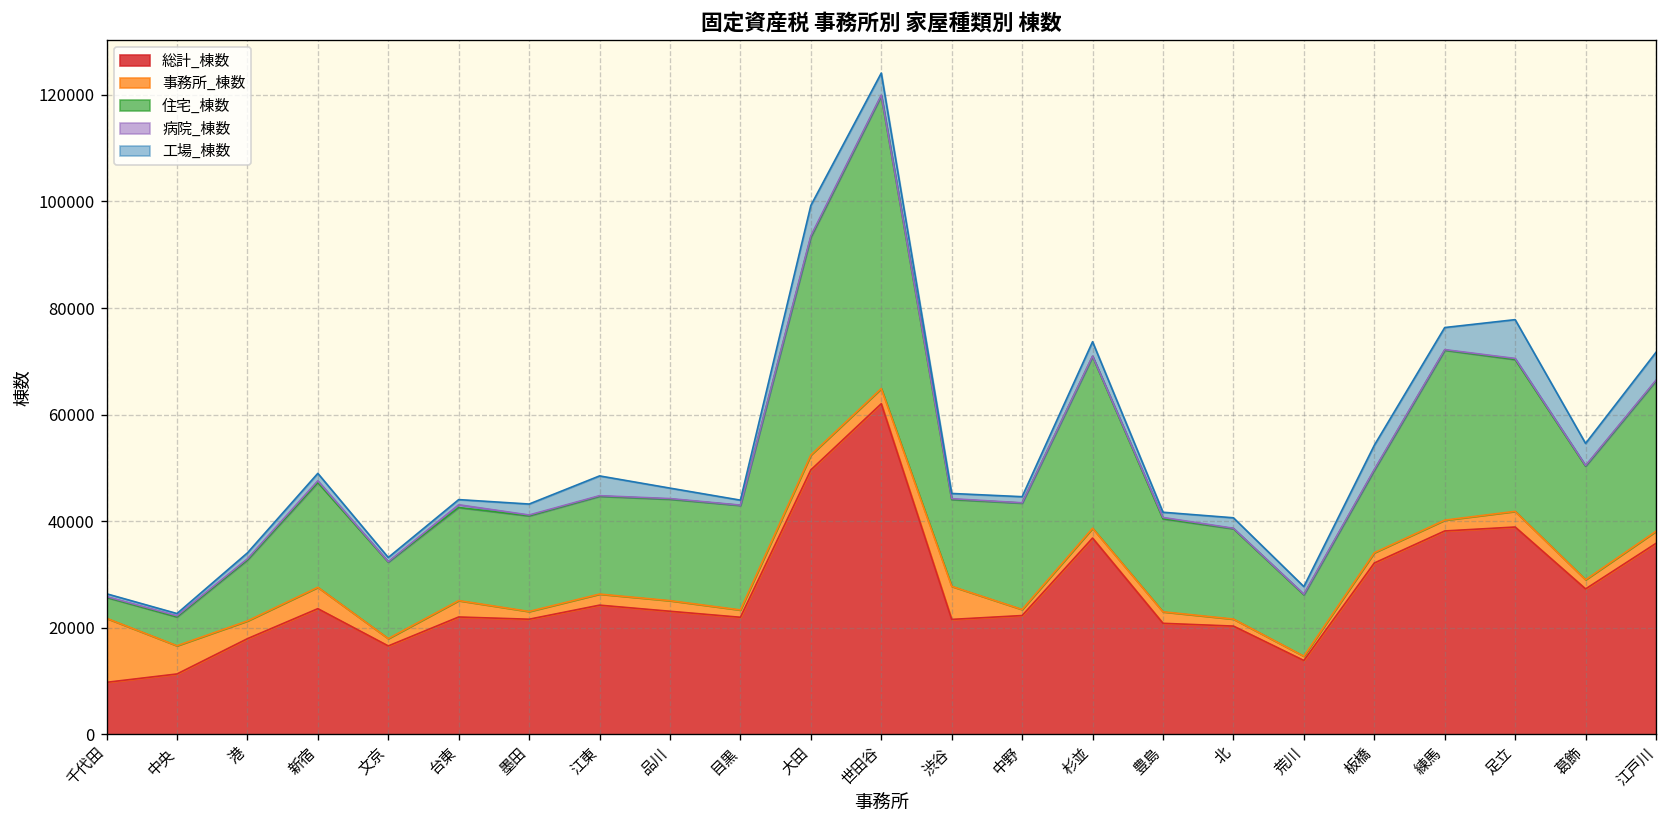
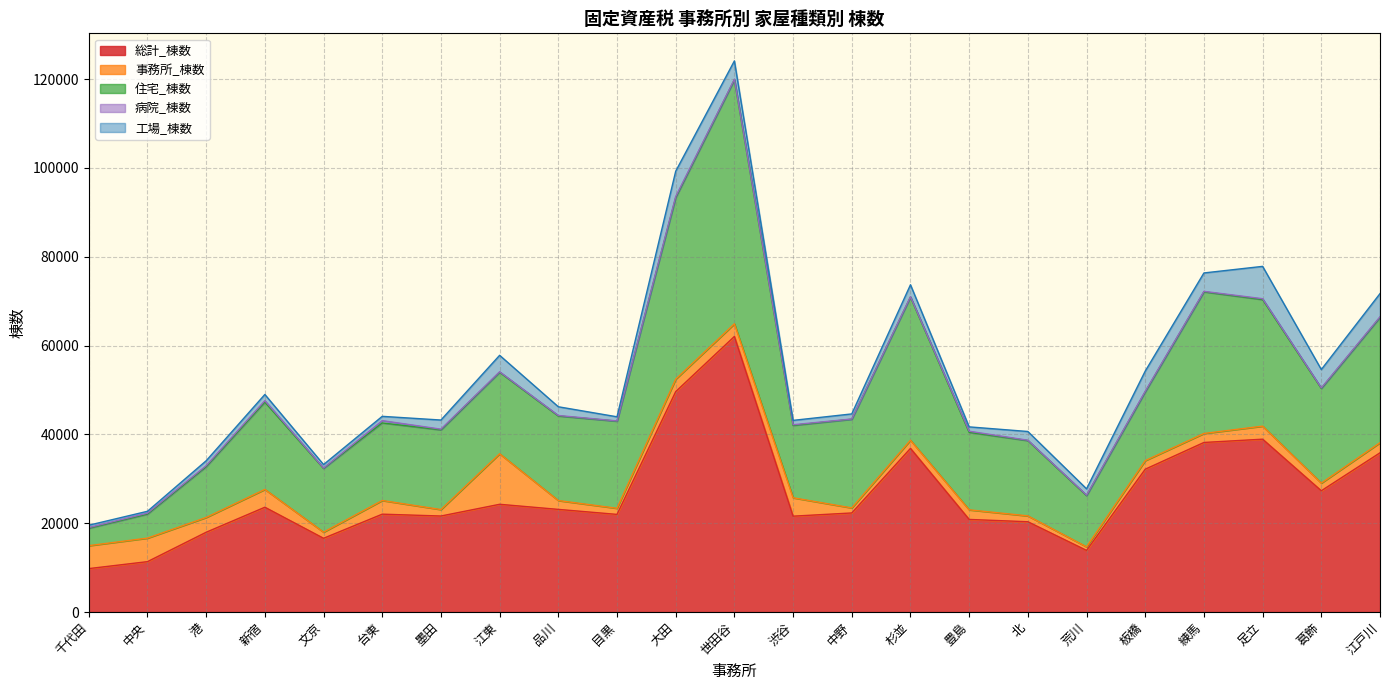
事務所_棟数, 千代田: 12000 -> 5000
事務所_棟数, 江東: 2000 -> 11000
事務所_棟数, 渋谷: 6000 -> 4000
